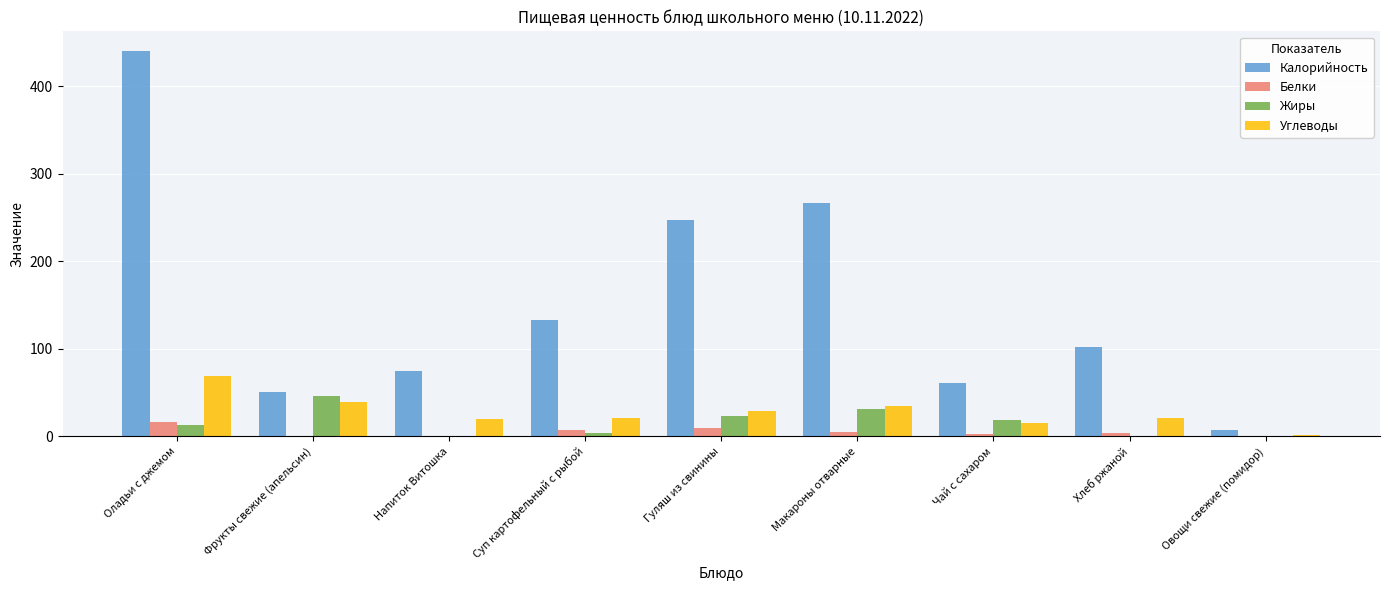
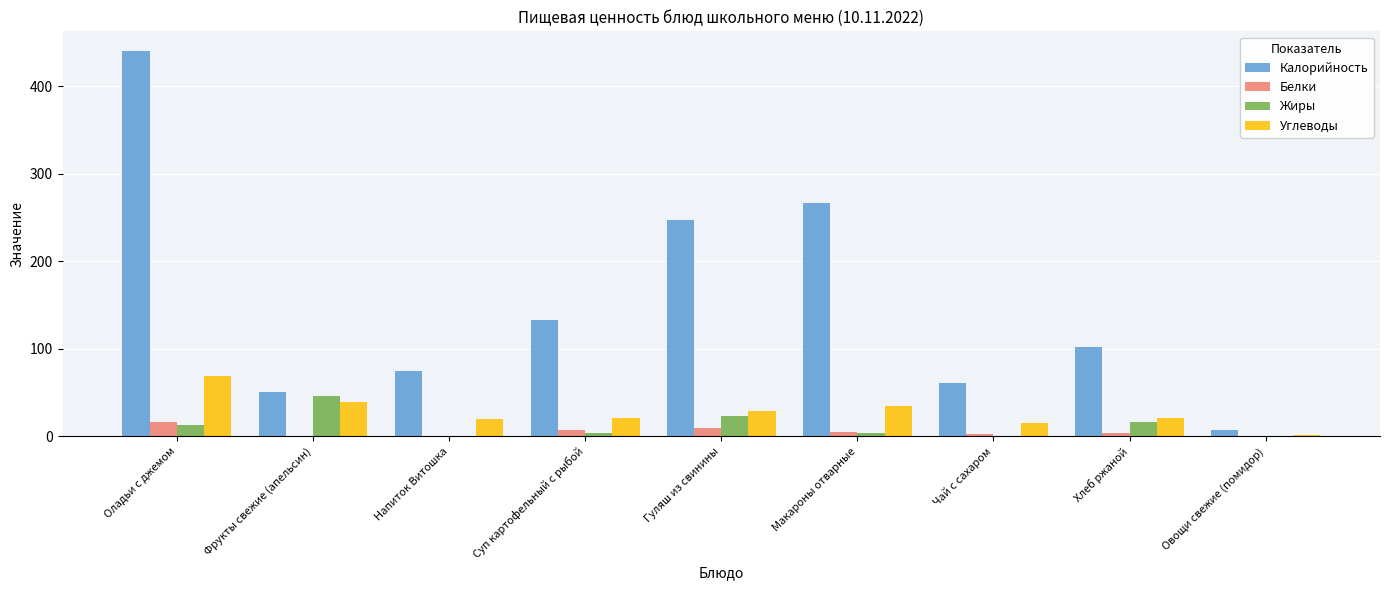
Жиры, Макароны отварные: 30 -> 0
Жиры, Чай с сахаром: 20 -> 0
Жиры, Хлеб ржаной: 0 -> 20
